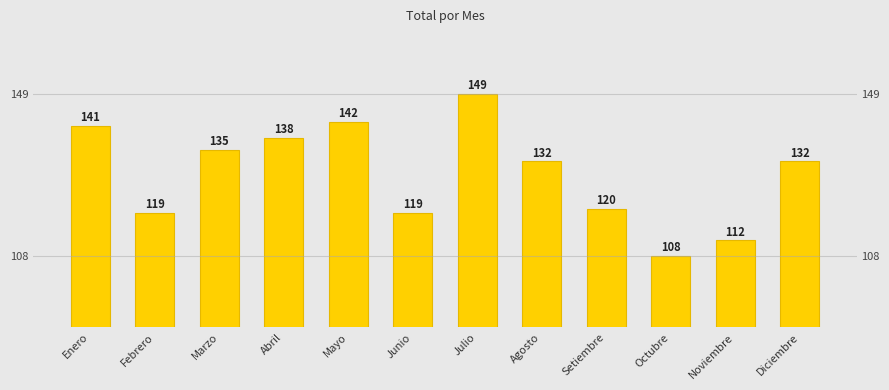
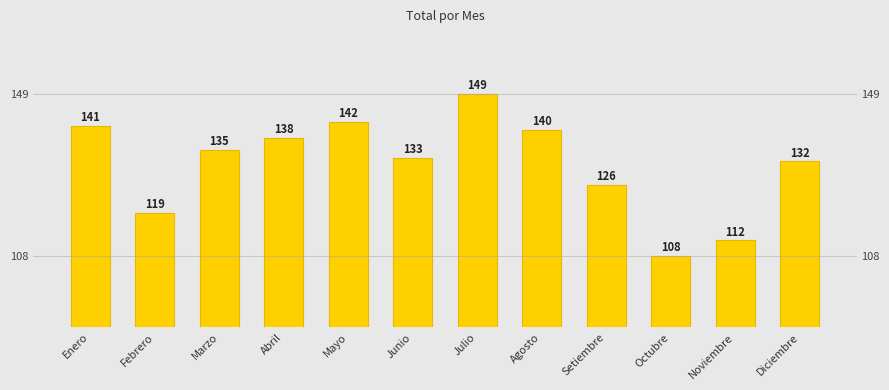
Junio: 119 -> 133
Agosto: 132 -> 140
Setiembre: 120 -> 126
